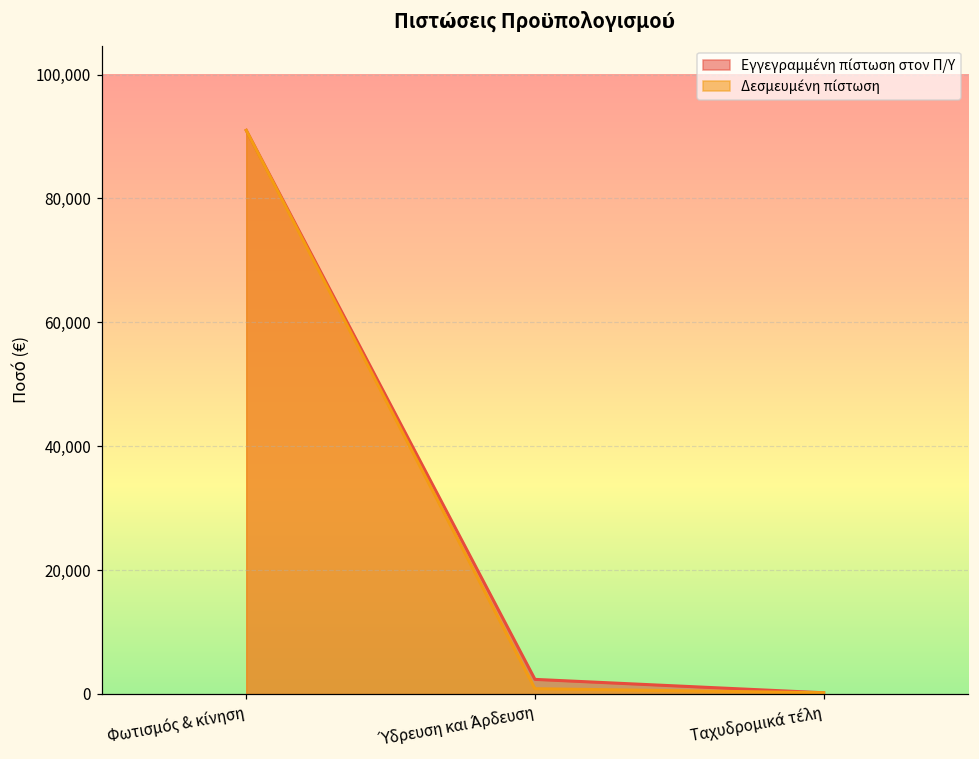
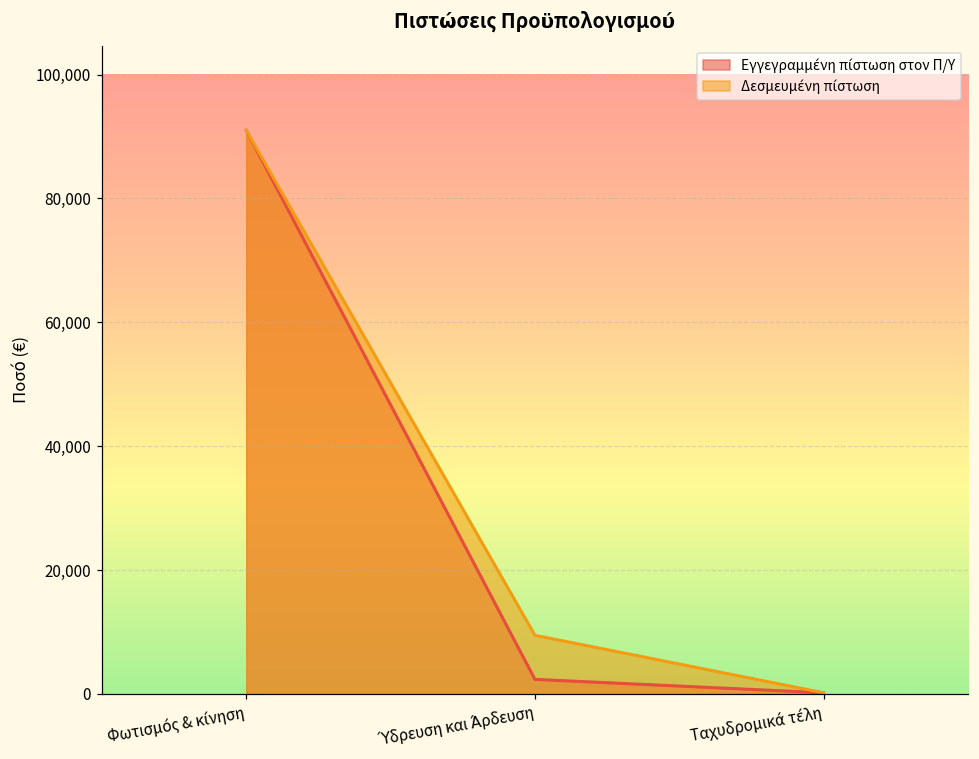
Δεσμευμένη πίστωση, Ύδρευση και Άρδευση: 1,000 -> 9,000
